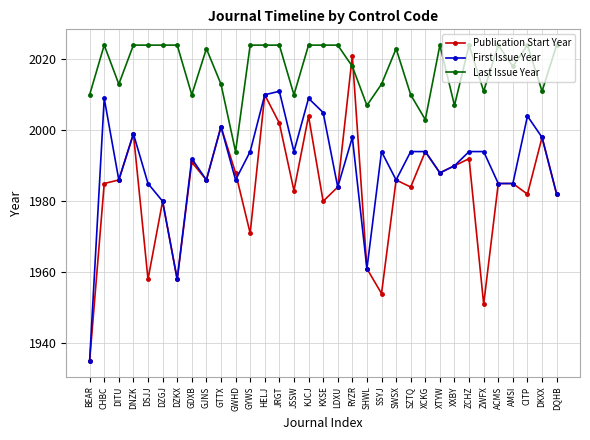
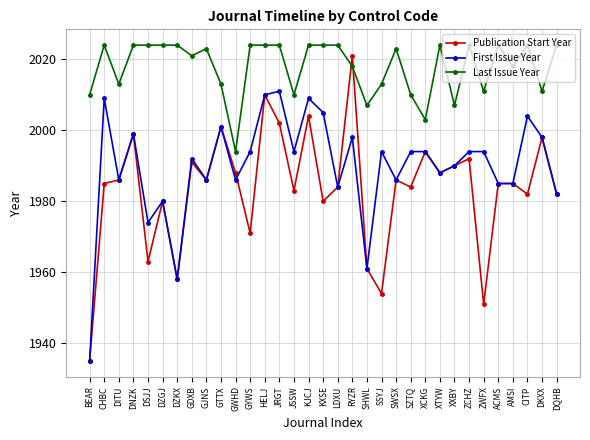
Publication Start Year, DSJJ: 1958 -> 1963
First Issue Year, DSJJ: 1985 -> 1974
Last Issue Year, GDXB: 2010 -> 2021
